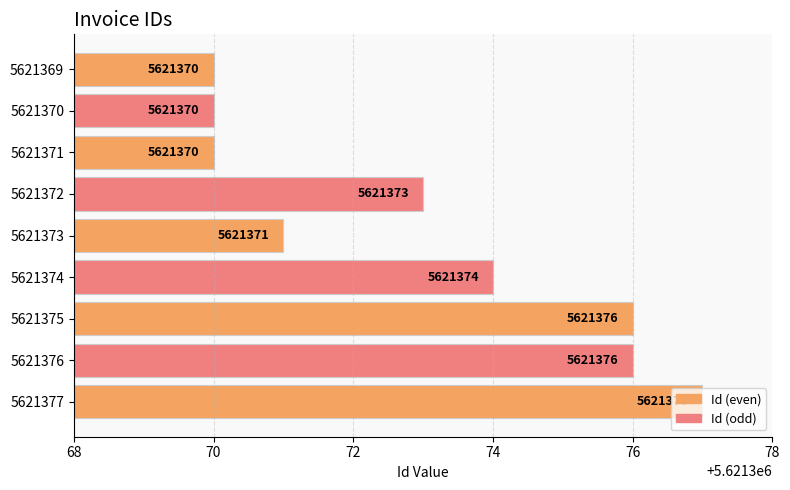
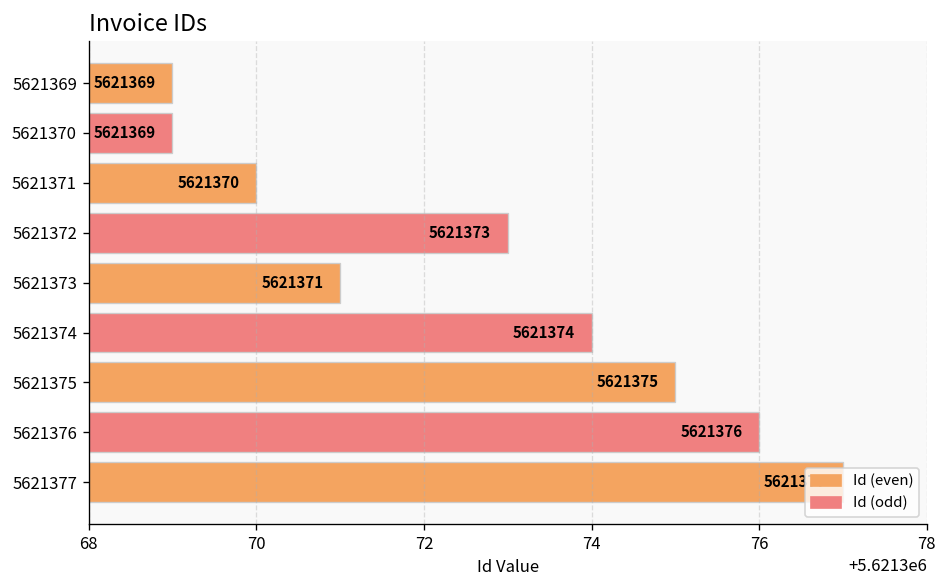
5621369: 5621370 -> 5621369
5621370: 5621370 -> 5621369
5621375: 5621376 -> 5621375
